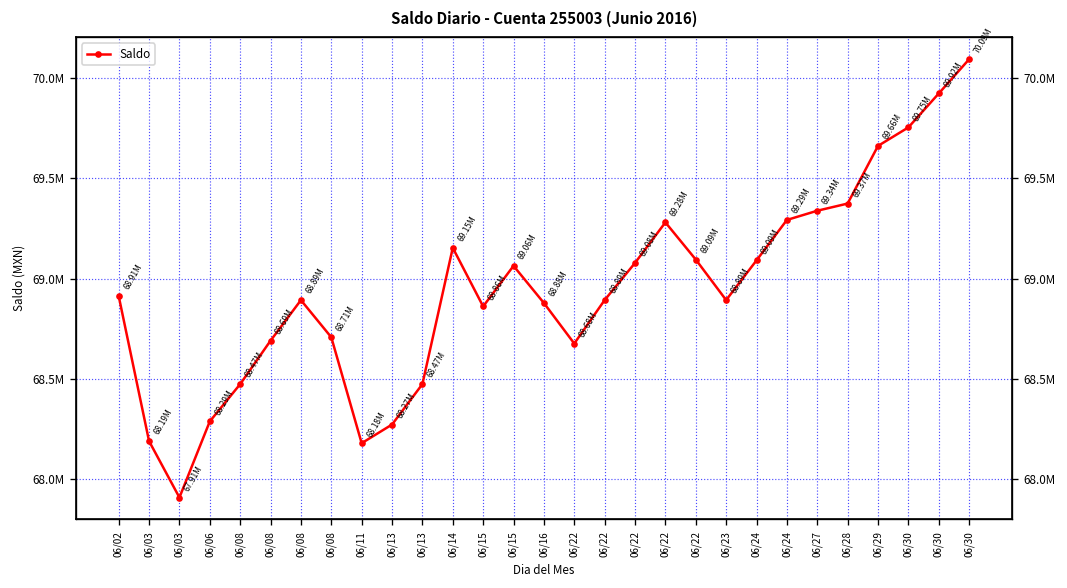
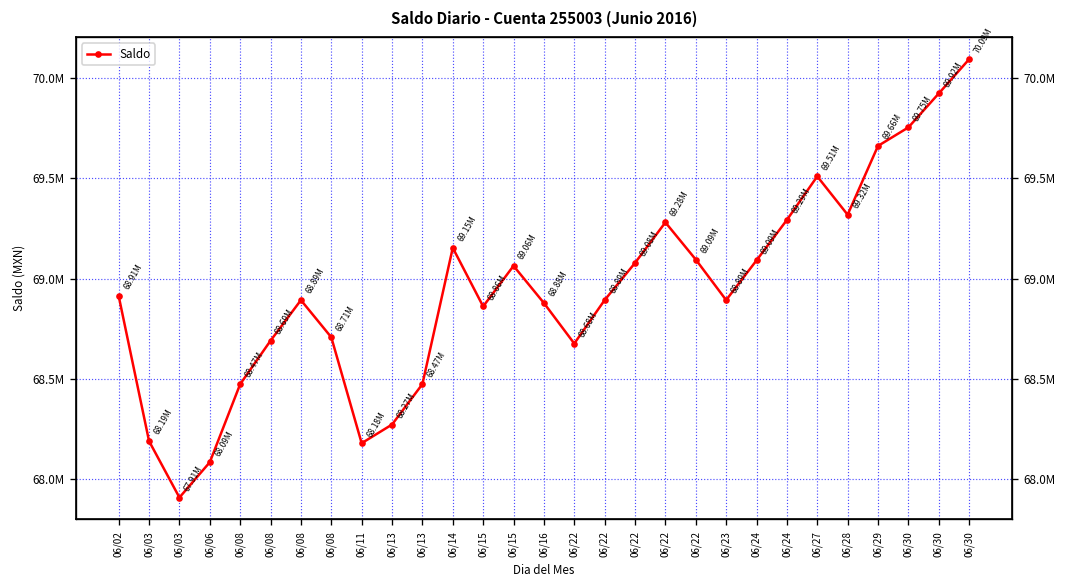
06/06: 68.29M -> 68.09M
06/27: 69.34M -> 69.51M
06/28: 69.37M -> 69.32M
